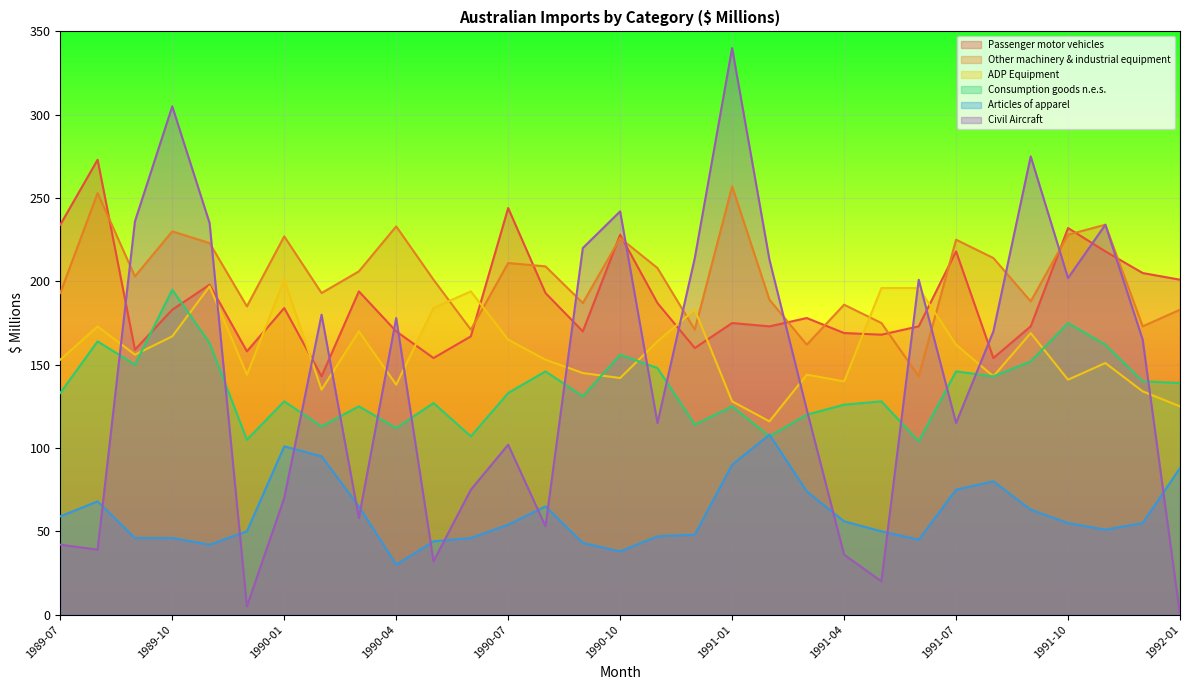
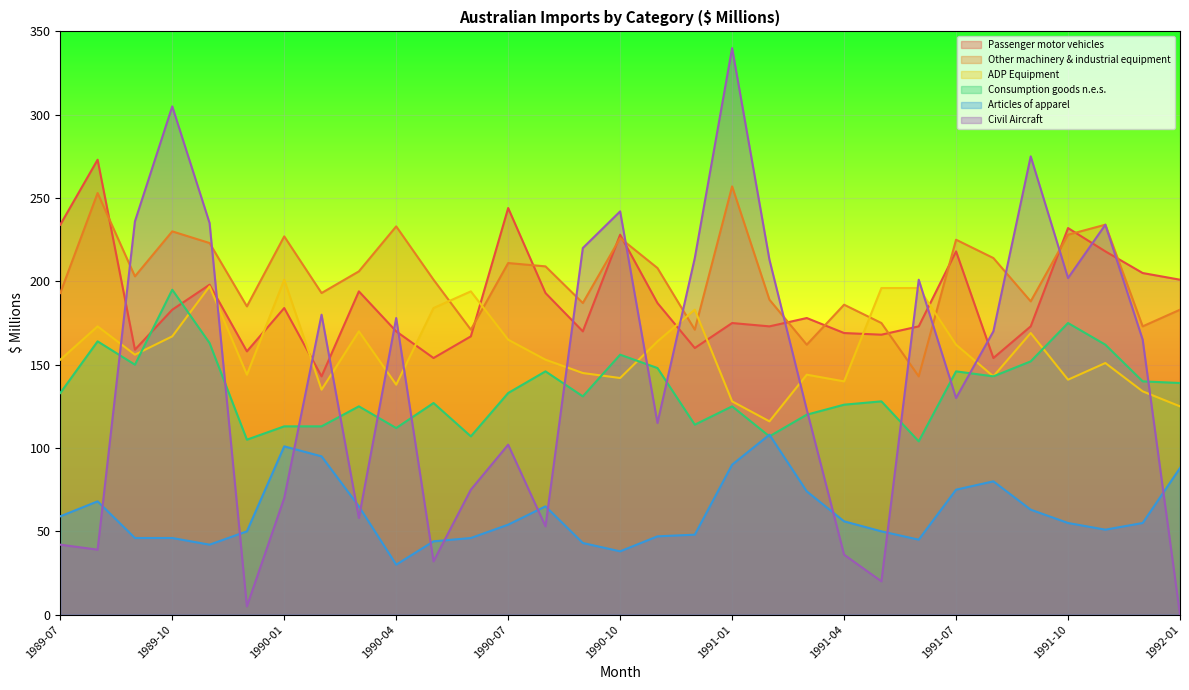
Consumption goods n.e.s., 1990-01: 128 -> 113
Civil Aircraft, 1991-07: 115 -> 130
